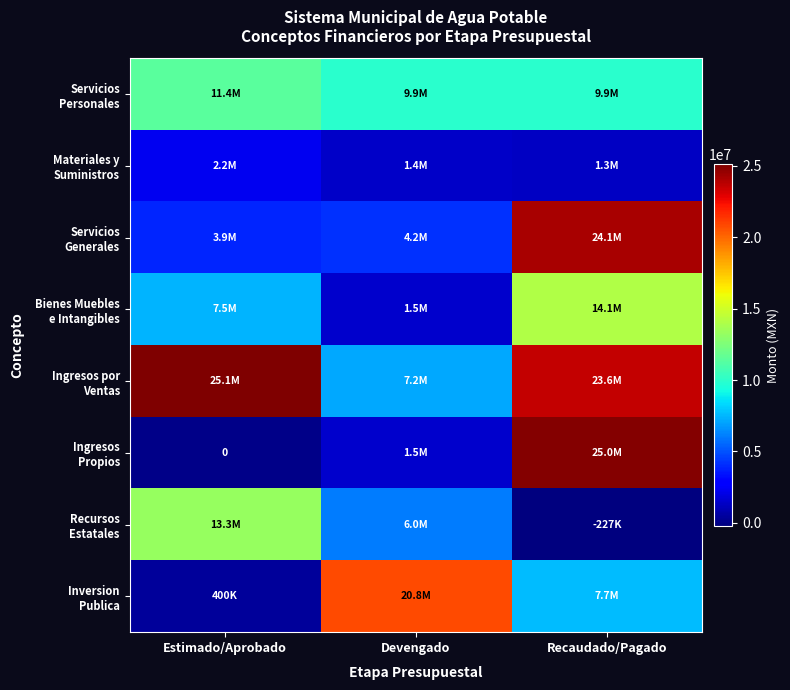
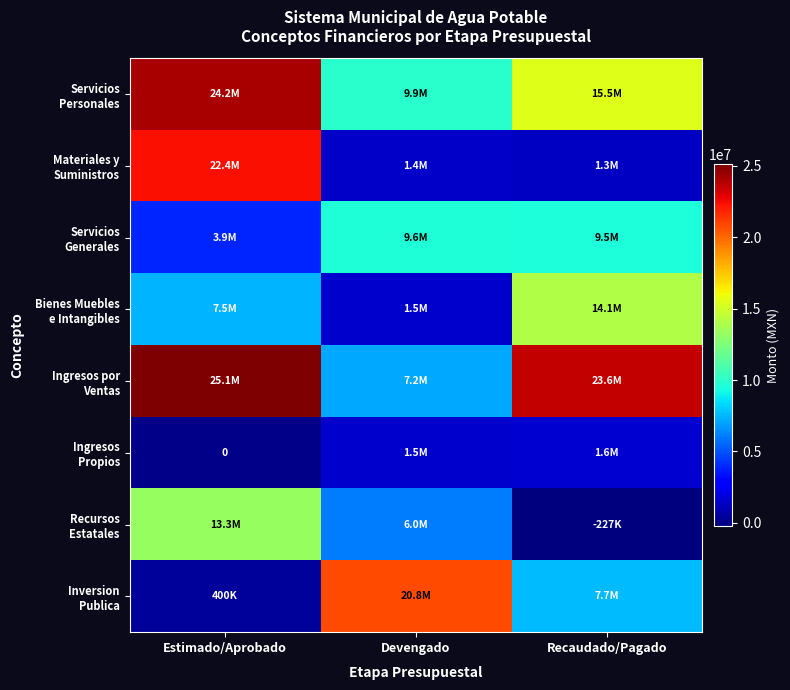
Servicios Personales, Estimado/Aprobado: 11.4M -> 24.2M
Servicios Personales, Recaudado/Pagado: 9.9M -> 15.5M
Materiales y Suministros, Estimado/Aprobado: 2.2M -> 22.4M
Servicios Generales, Devengado: 4.2M -> 9.6M
Servicios Generales, Recaudado/Pagado: 24.1M -> 9.5M
Ingresos Propios, Recaudado/Pagado: 25.0M -> 1.6M
